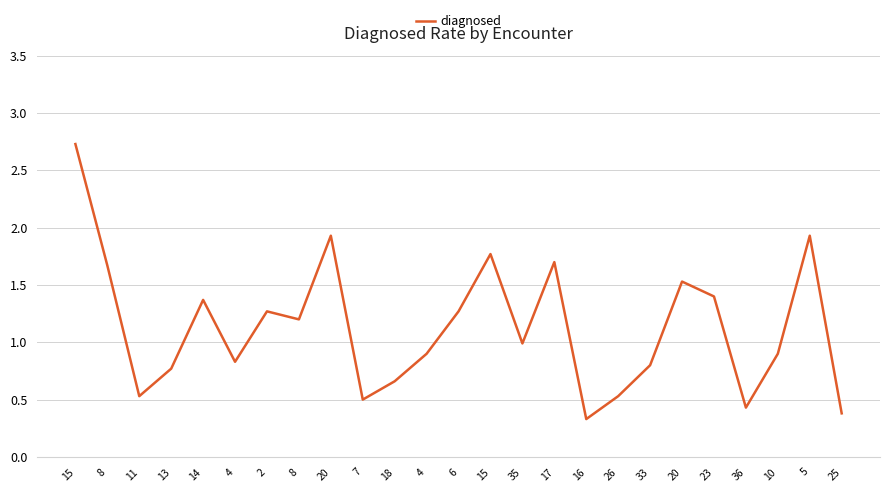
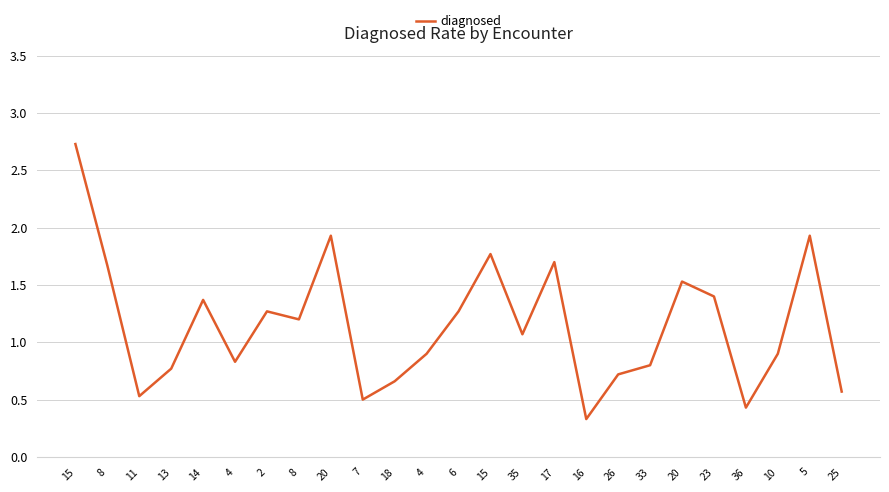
35: 0.99 -> 1.07
26: 0.53 -> 0.72
25: 0.38 -> 0.57
